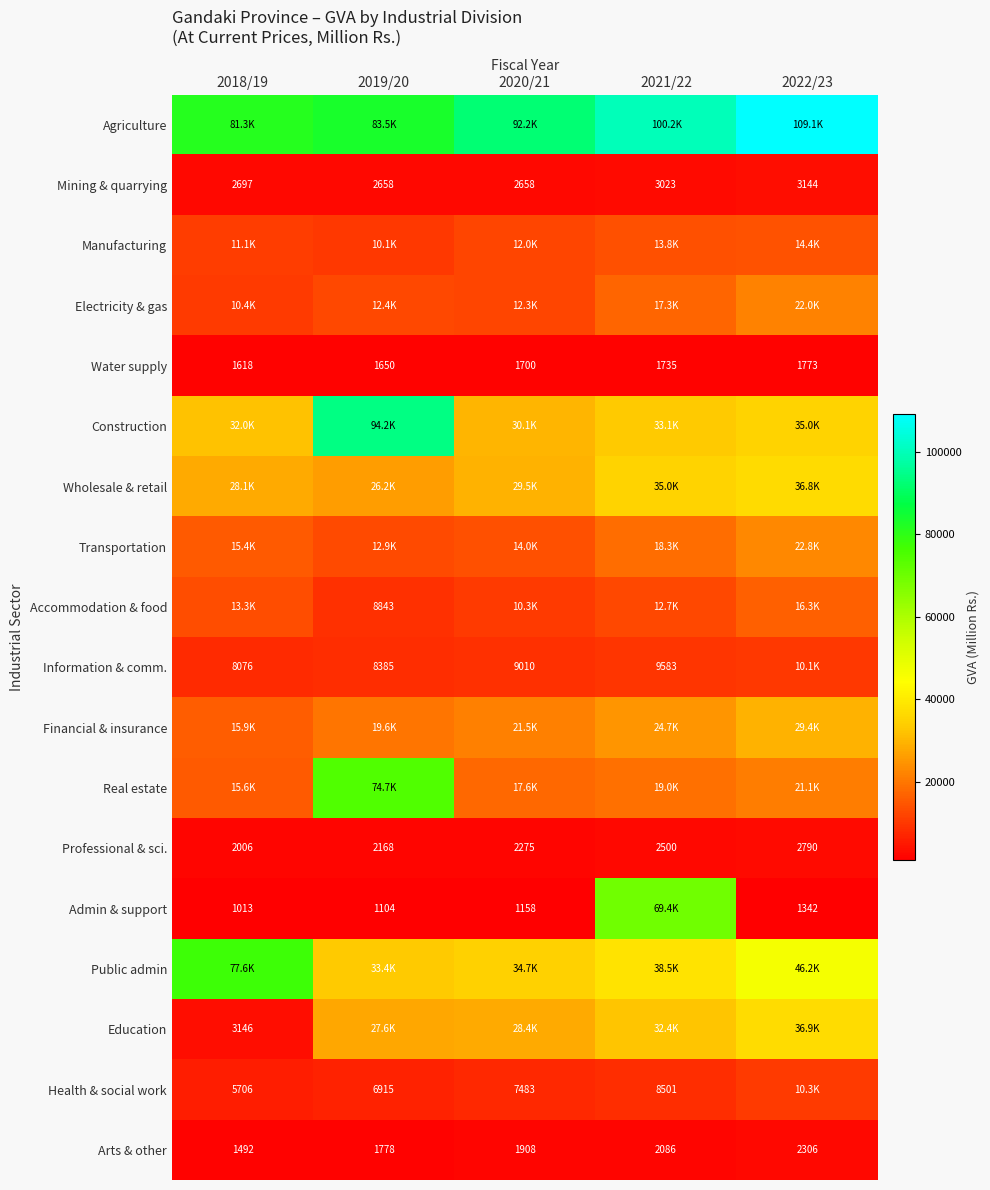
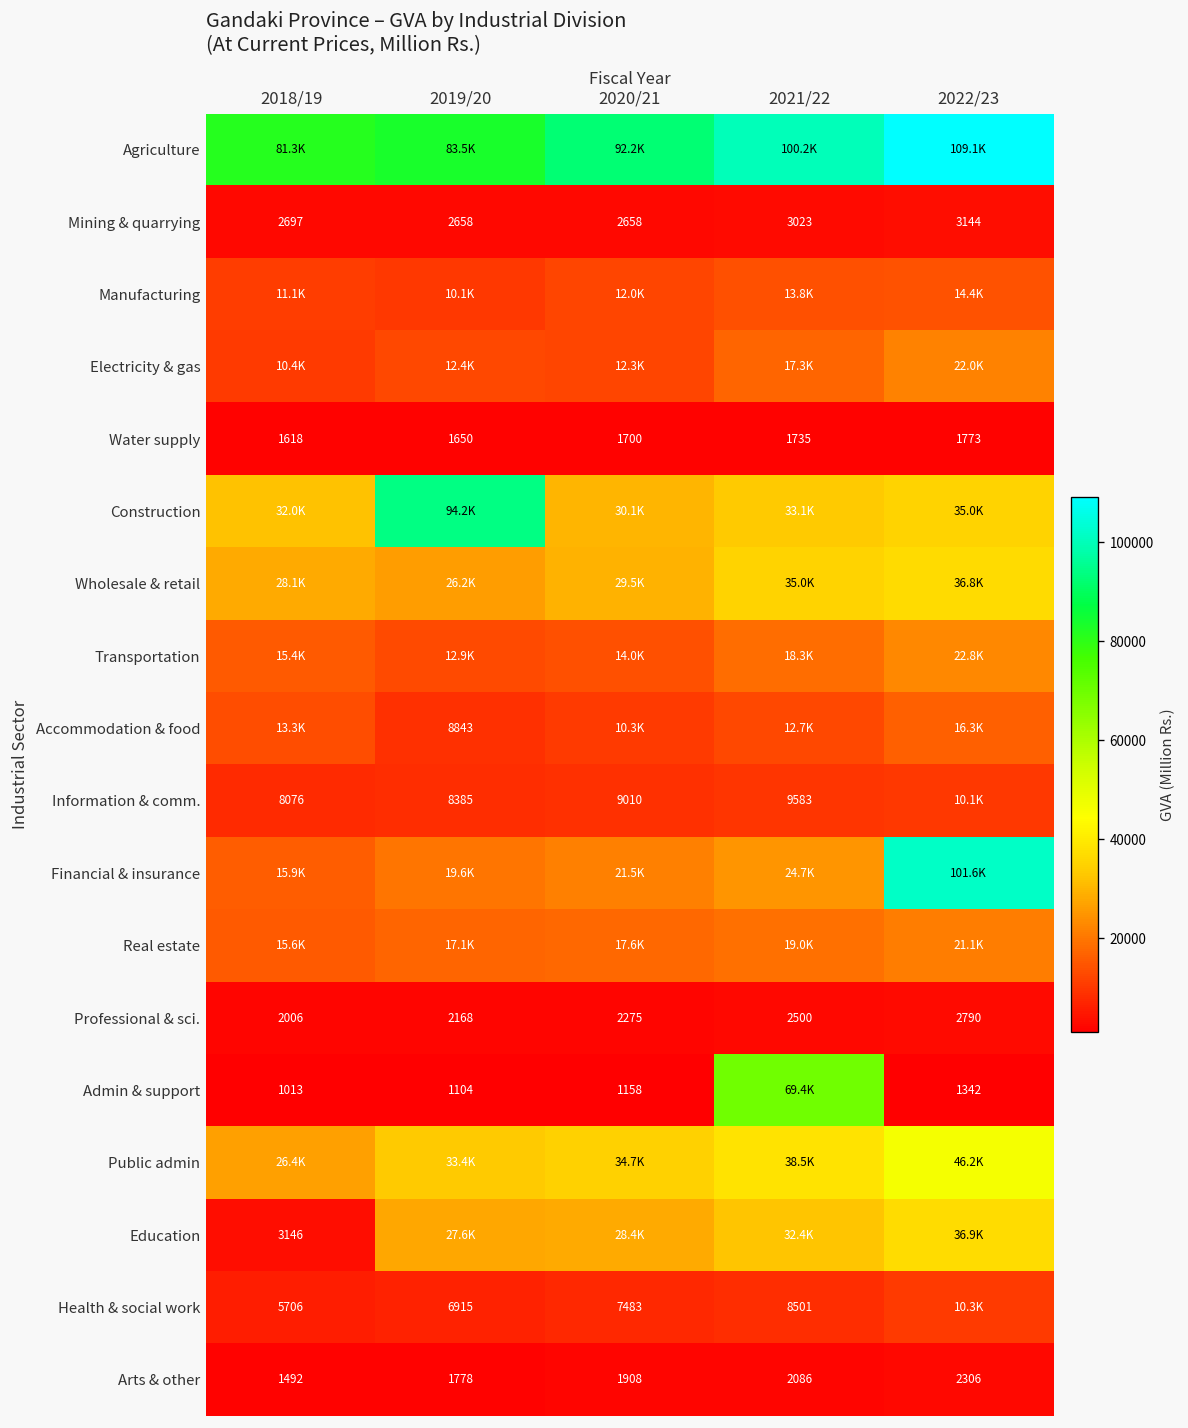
Financial & insurance, 2022/23: 29.4K -> 101.6K
Real estate, 2019/20: 74.7K -> 17.1K
Public admin, 2018/19: 77.6K -> 26.4K
